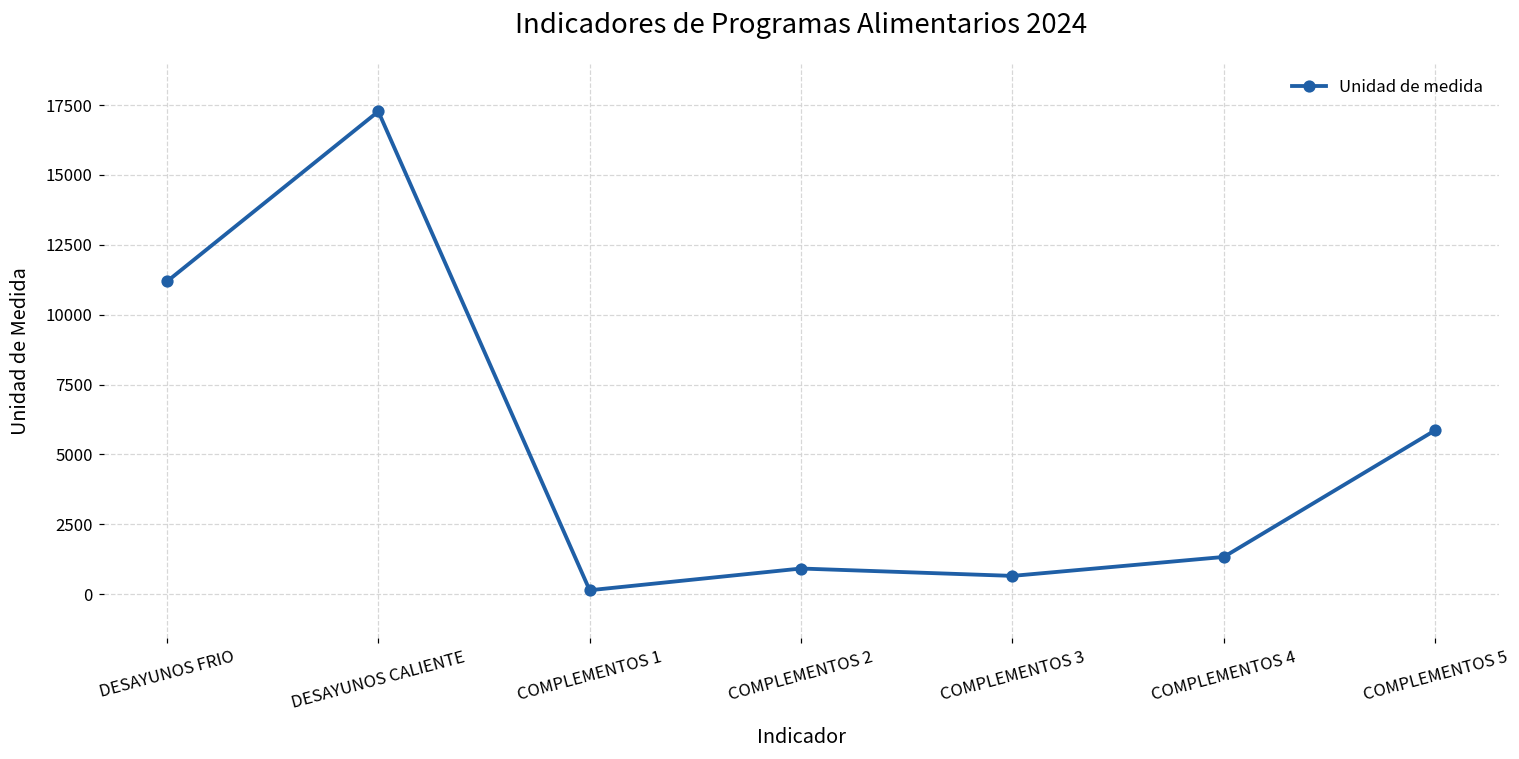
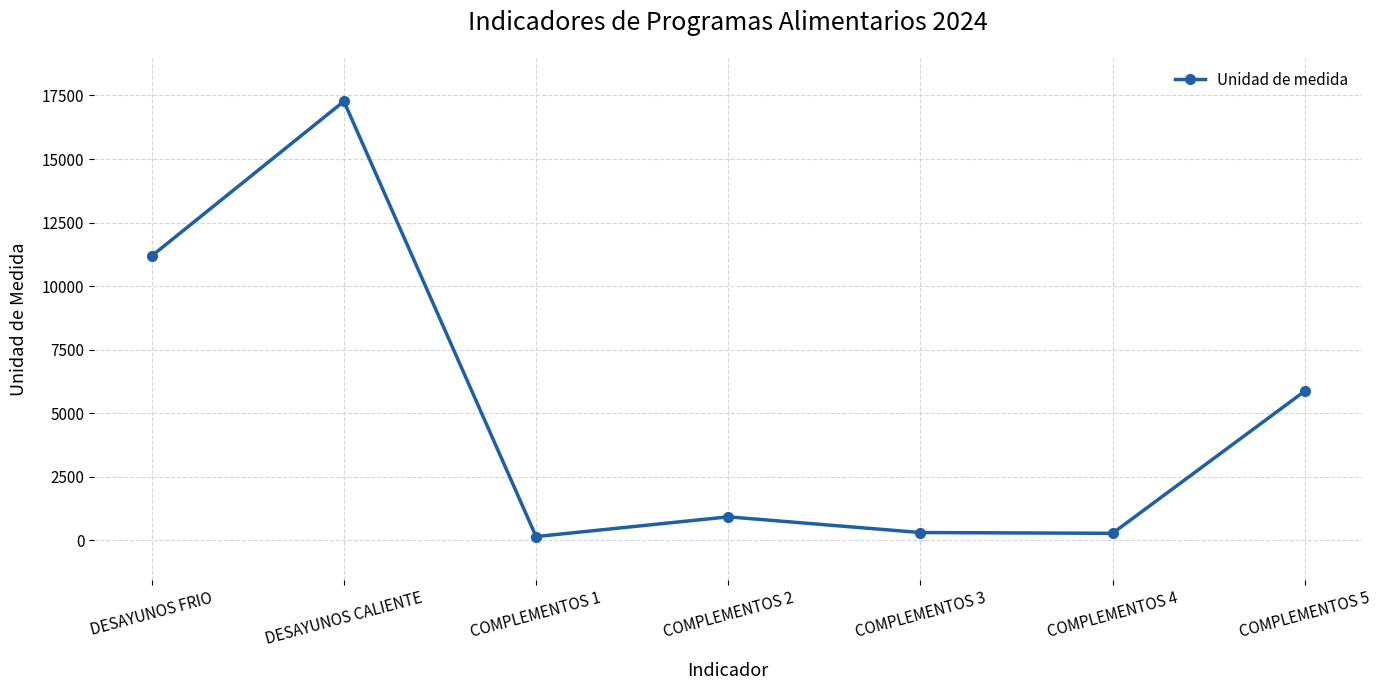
COMPLEMENTOS 3: 700 -> 300
COMPLEMENTOS 4: 1300 -> 300
